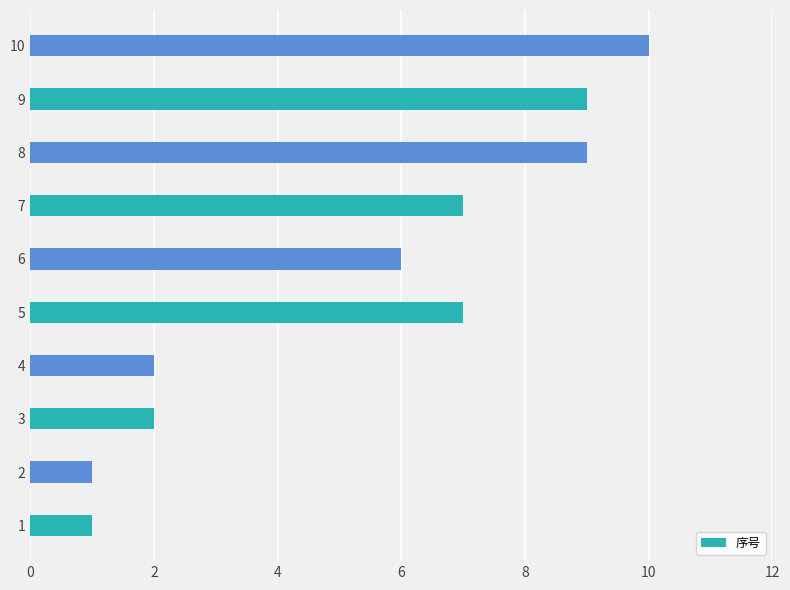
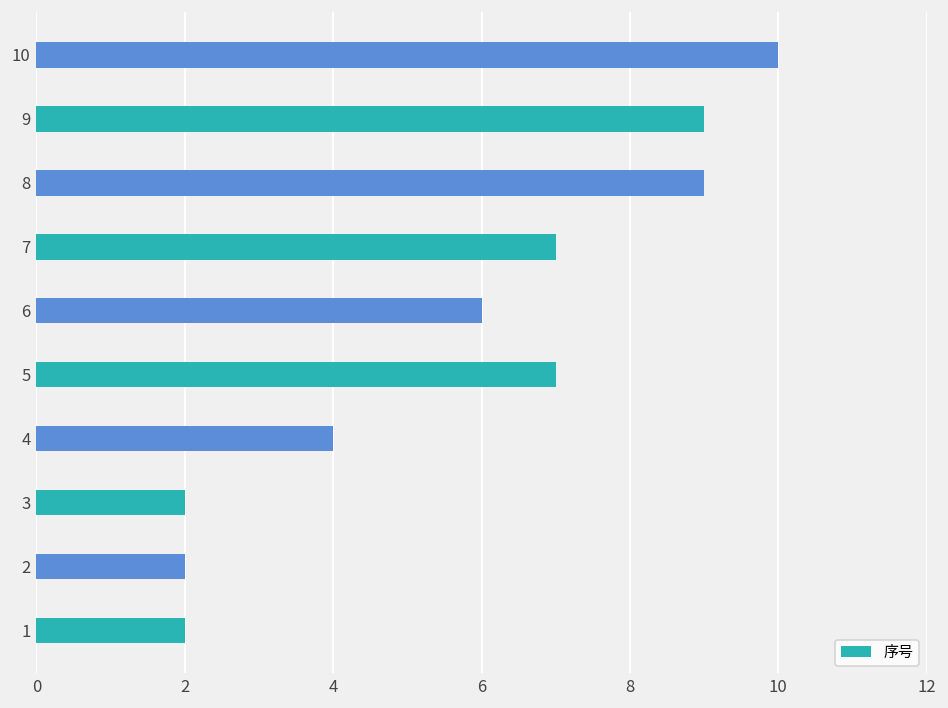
4: 2 -> 4
2: 1 -> 2
1: 1 -> 2
